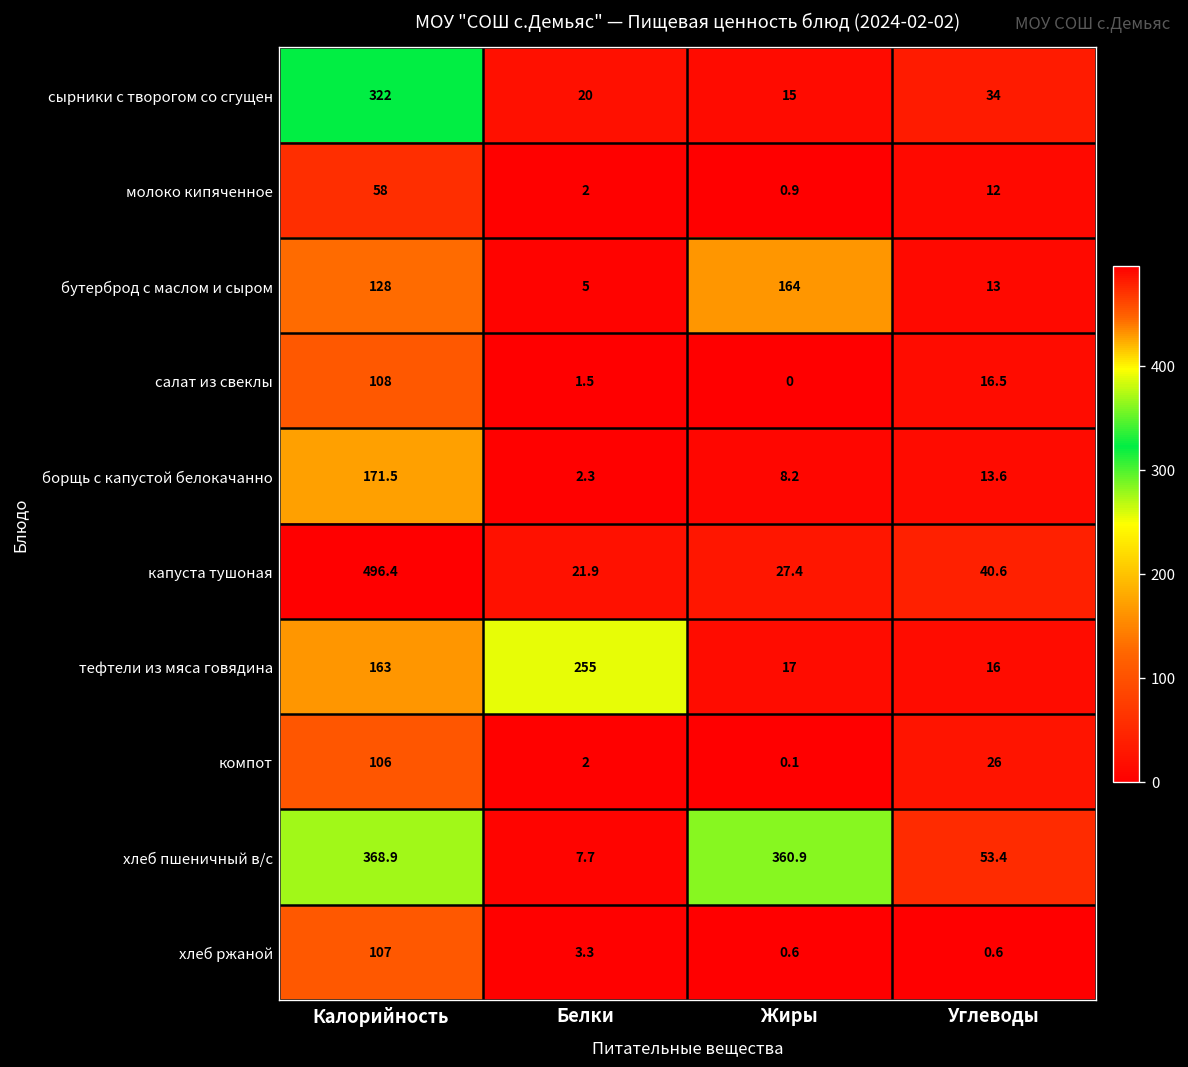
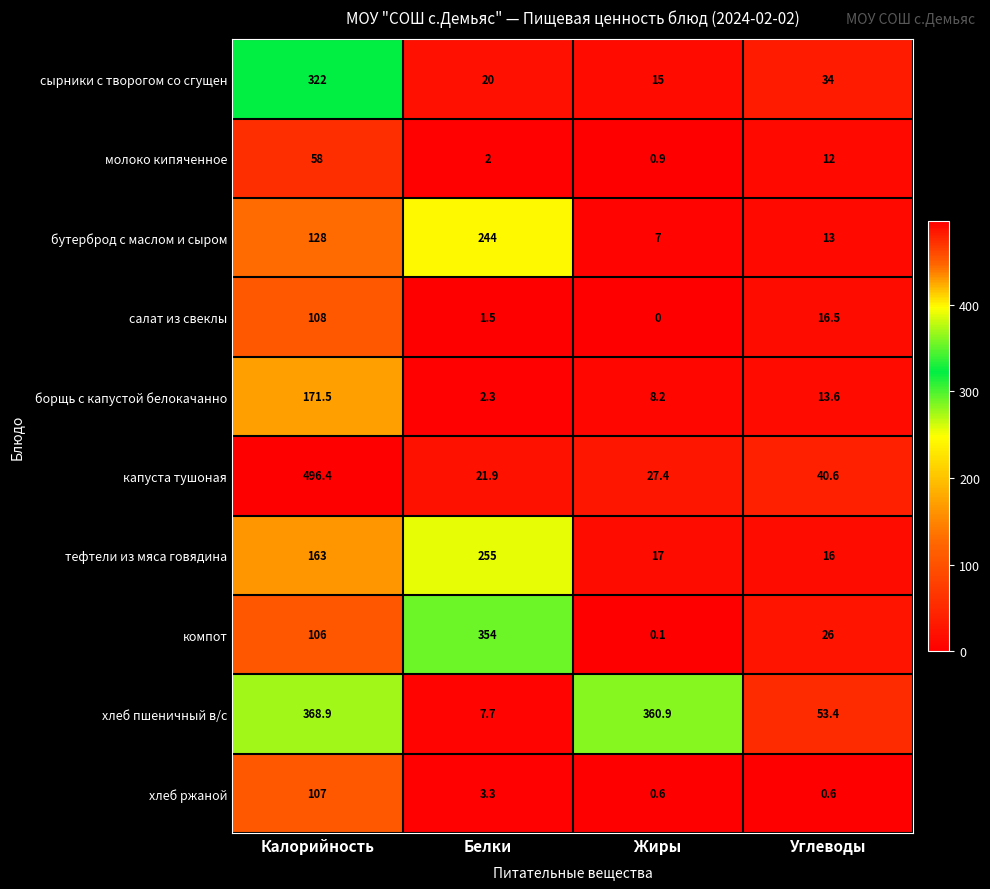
бутерброд с маслом и сыром, Белки: 5 -> 244
бутерброд с маслом и сыром, Жиры: 164 -> 7
компот, Белки: 2 -> 354
